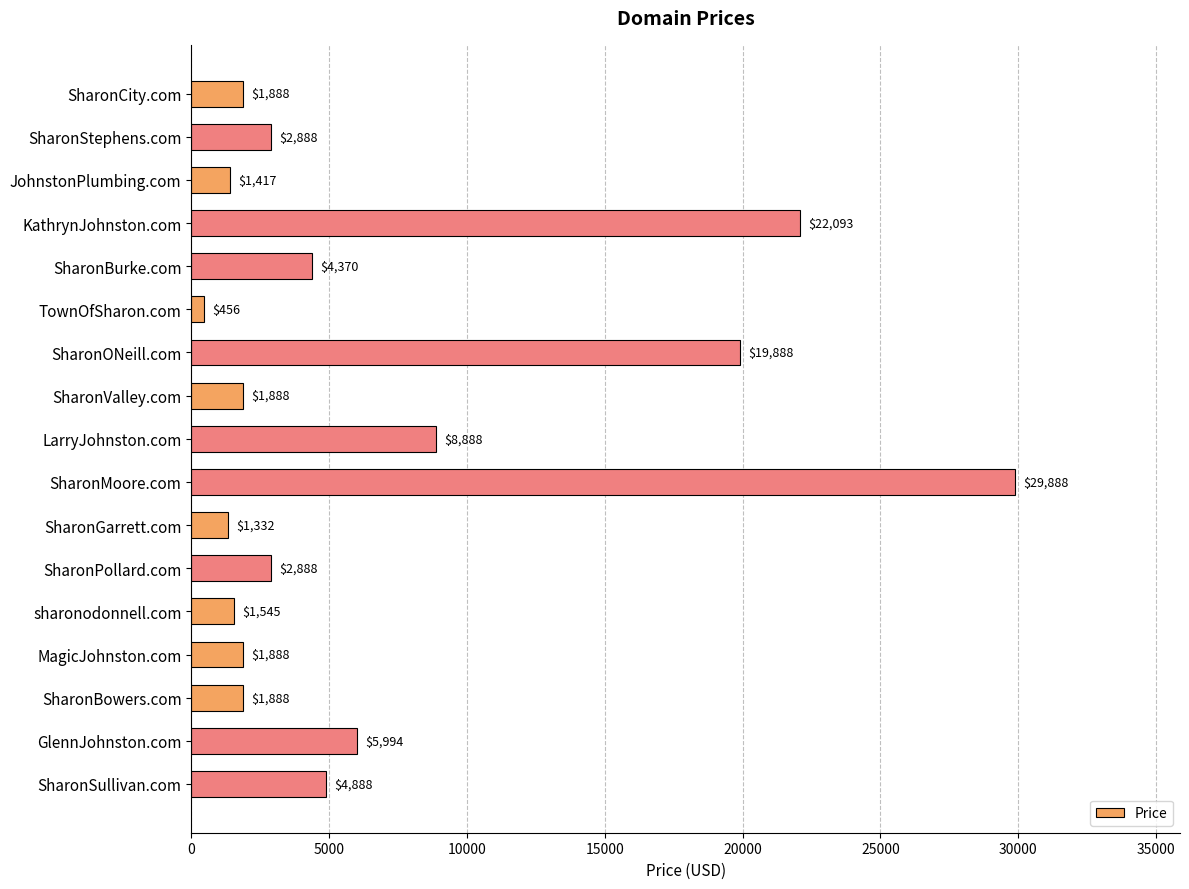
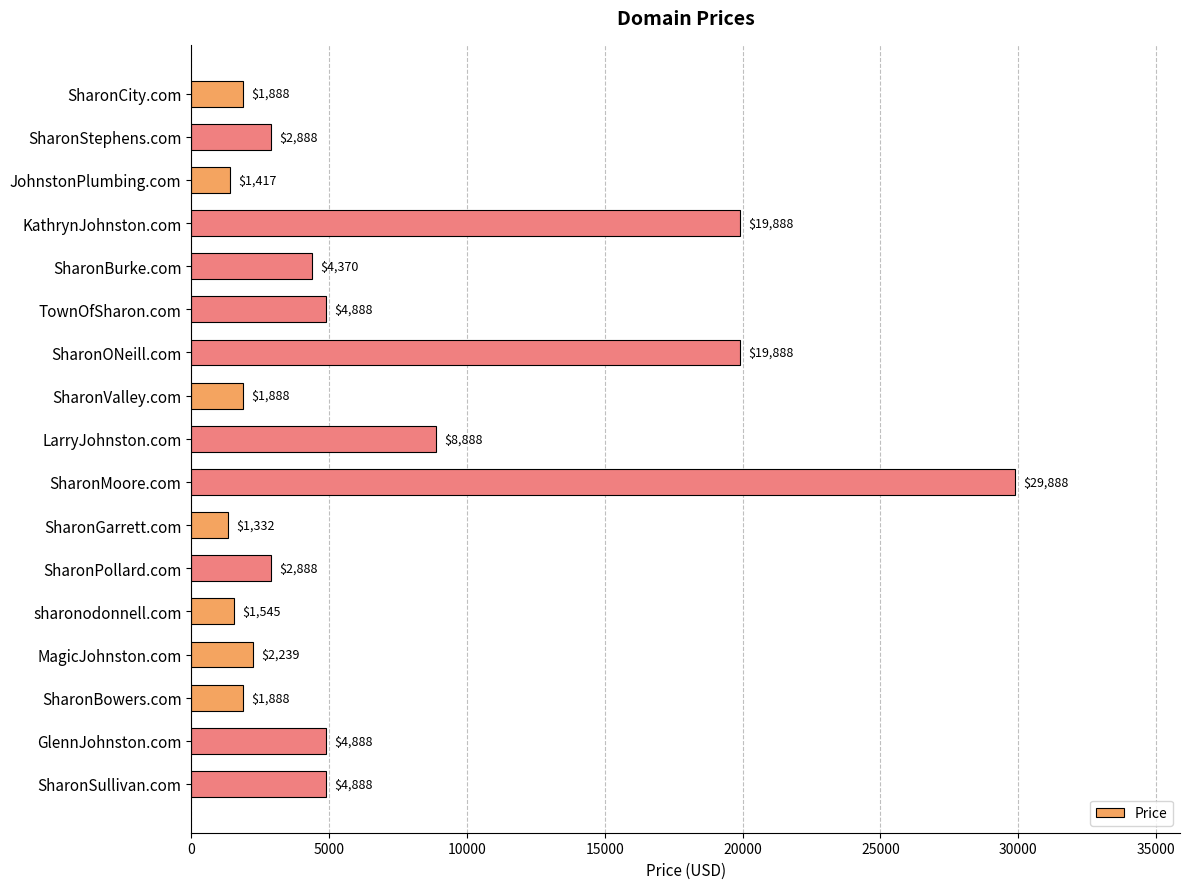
KathrynJohnston.com: $22,093 -> $19,888
TownOfSharon.com: $456 -> $4,888
MagicJohnston.com: $1,888 -> $2,239
GlennJohnston.com: $5,994 -> $4,888
